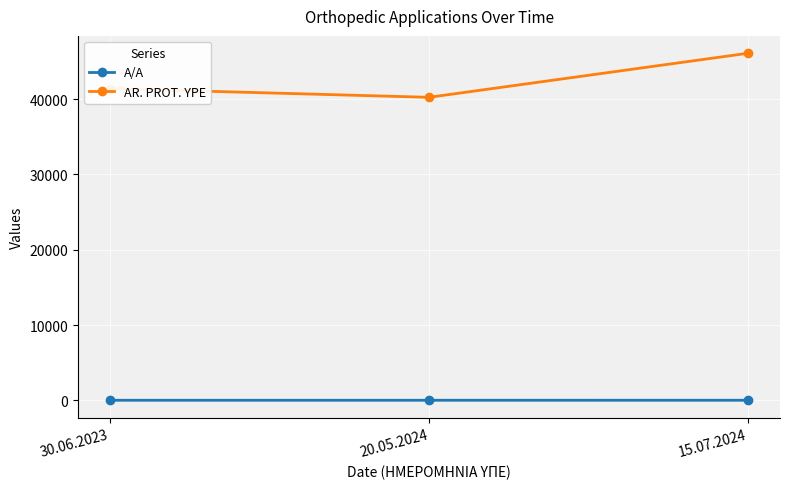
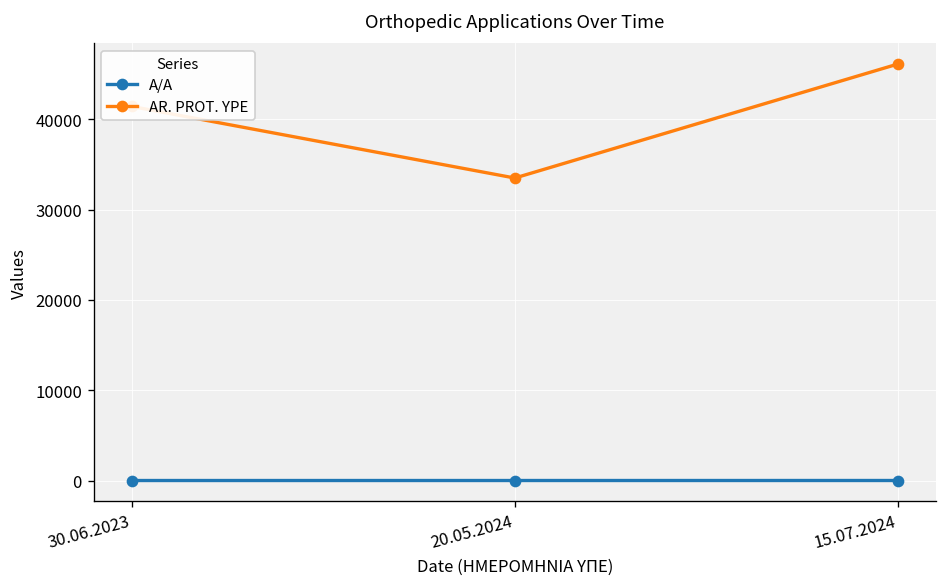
AR. PROT. YPE, 20.05.2024: 40000 -> 33000
